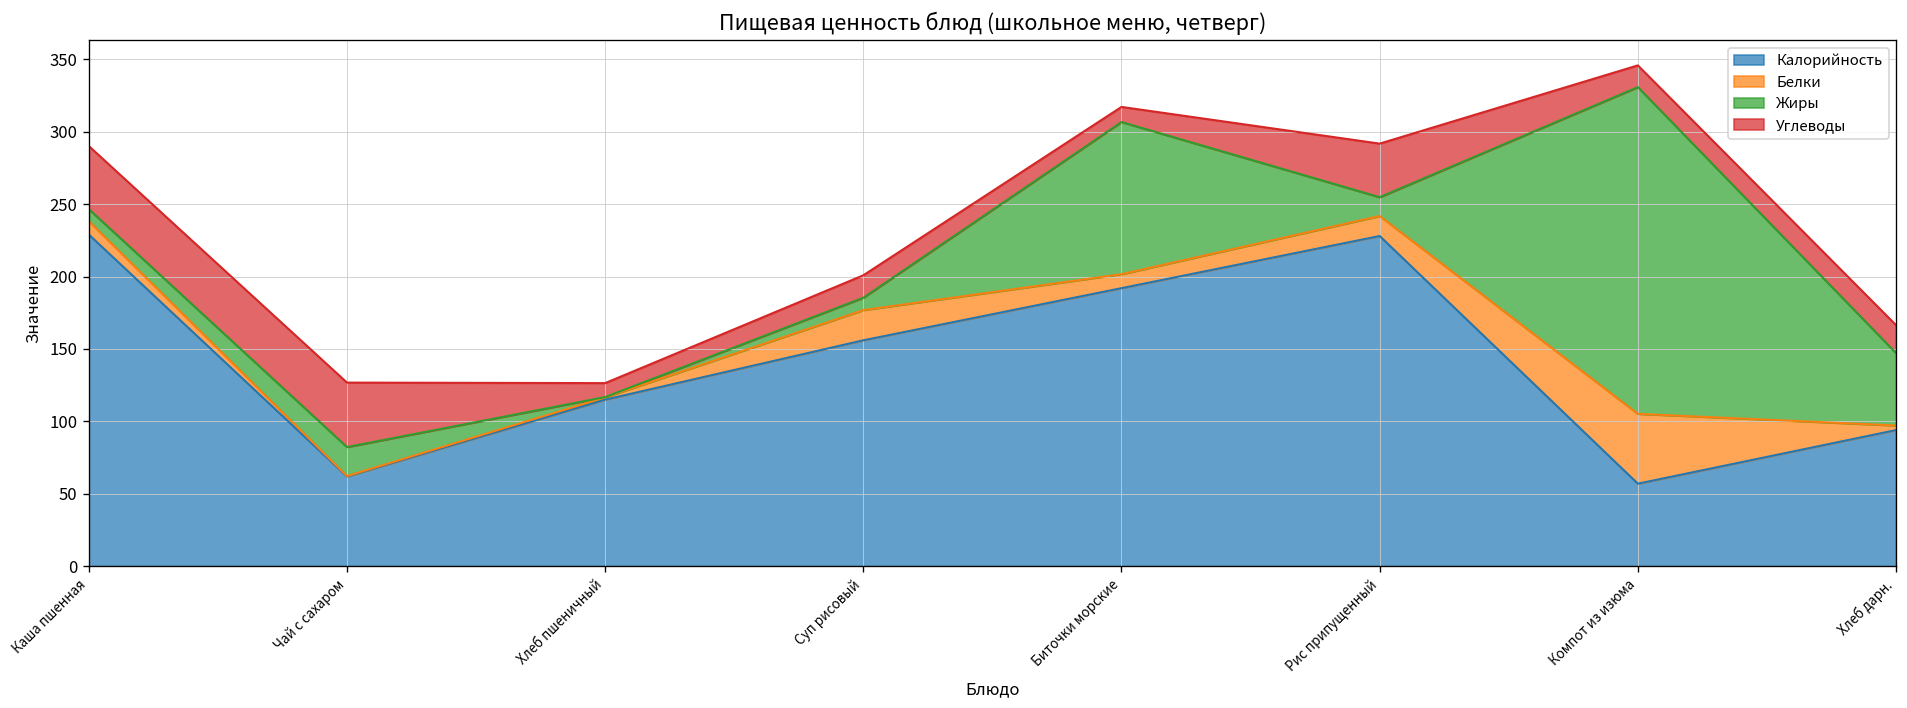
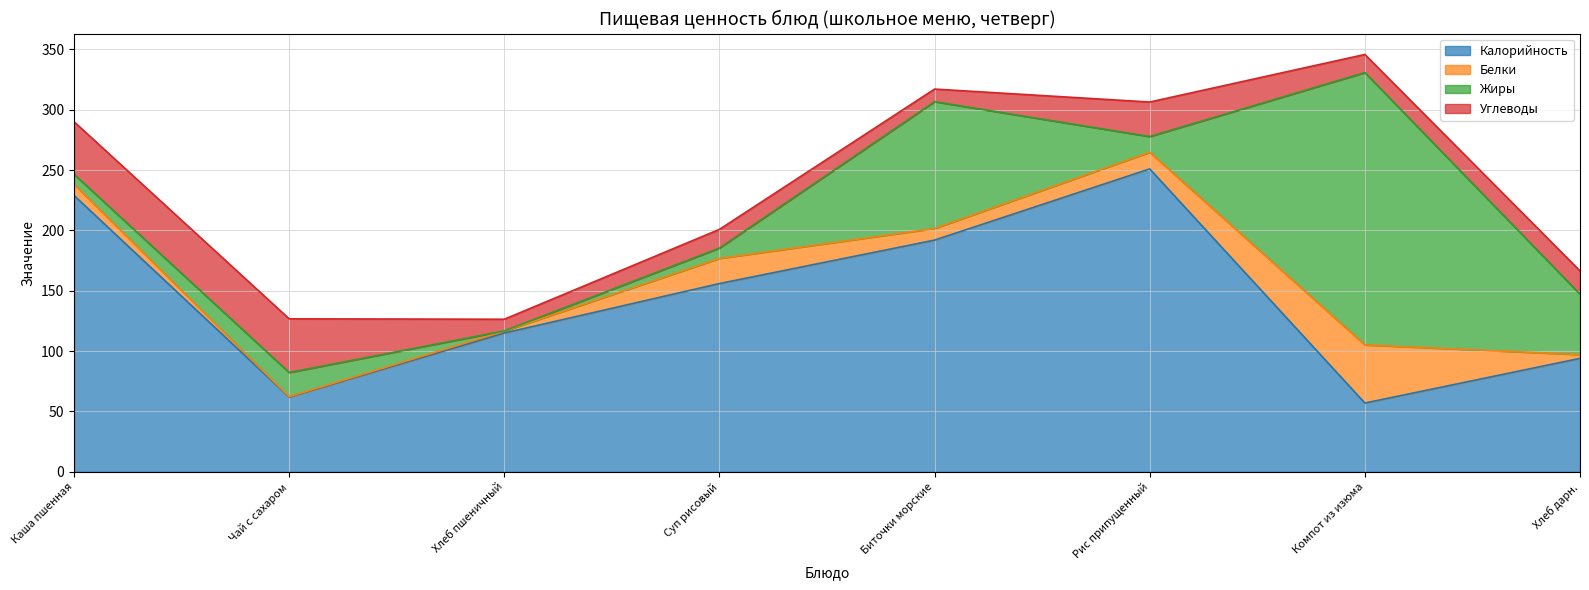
Калорийность, Рис припущенный: 228 -> 251
Углеводы, Рис припущенный: 37 -> 29
